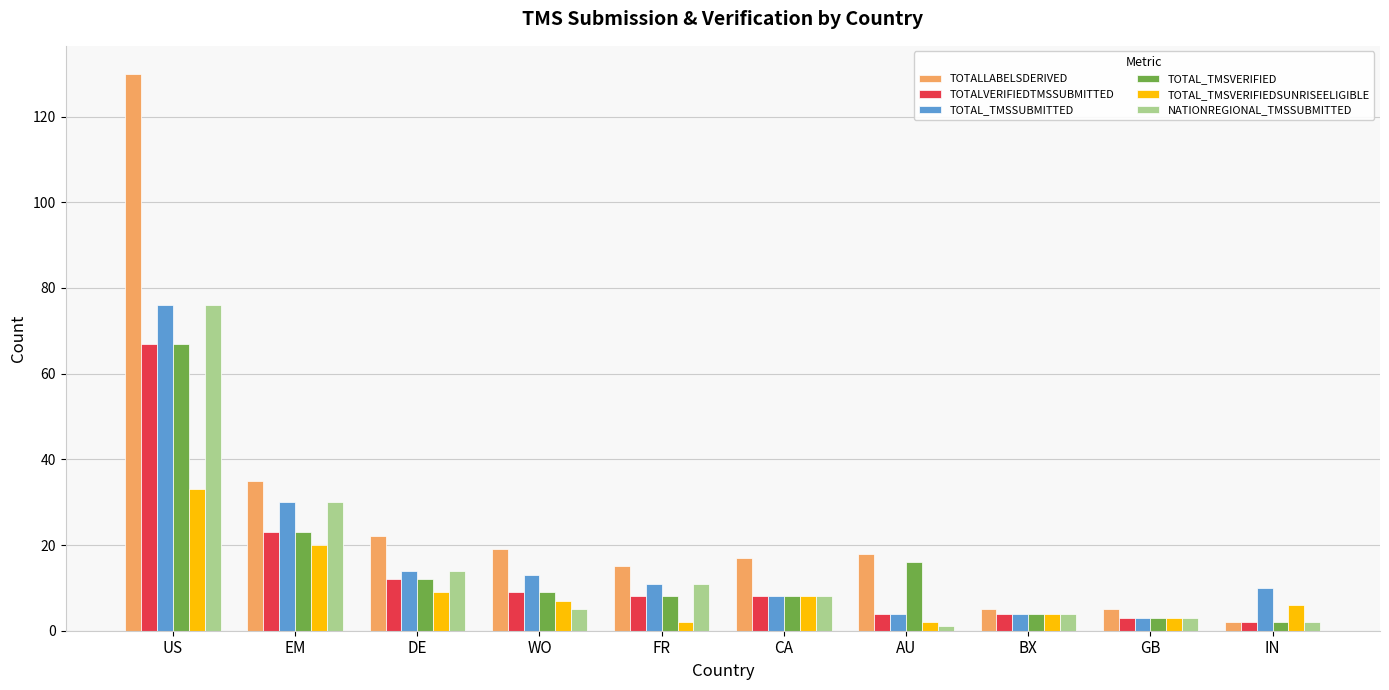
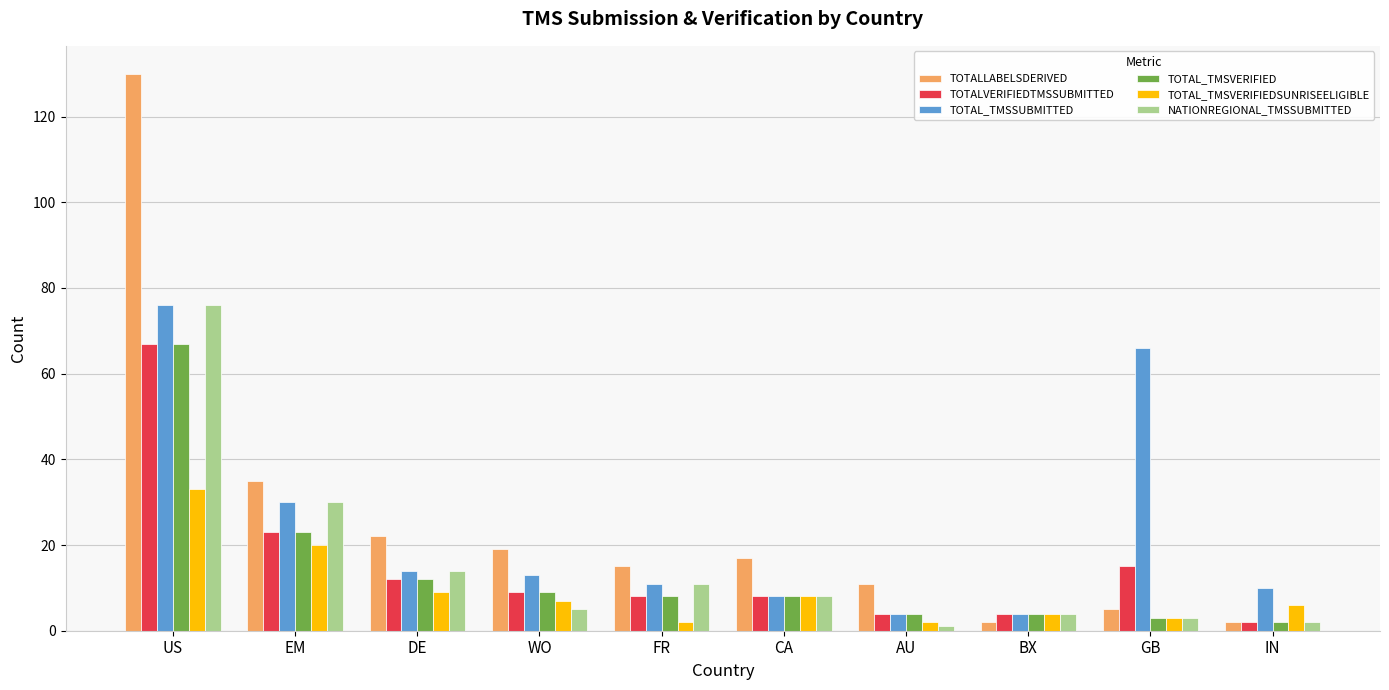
TOTALLABELSDERIVED, AU: 18 -> 11
TOTAL_TMSVERIFIED, AU: 16 -> 4
TOTALLABELSDERIVED, BX: 5 -> 2
TOTALVERIFIEDTMSSUBMITTED, GB: 3 -> 15
TOTAL_TMSSUBMITTED, GB: 3 -> 66
